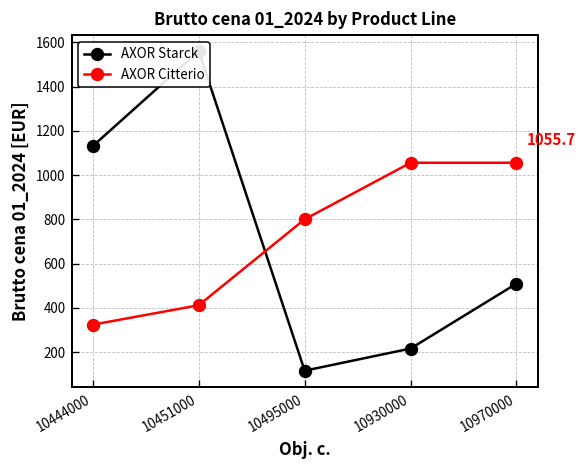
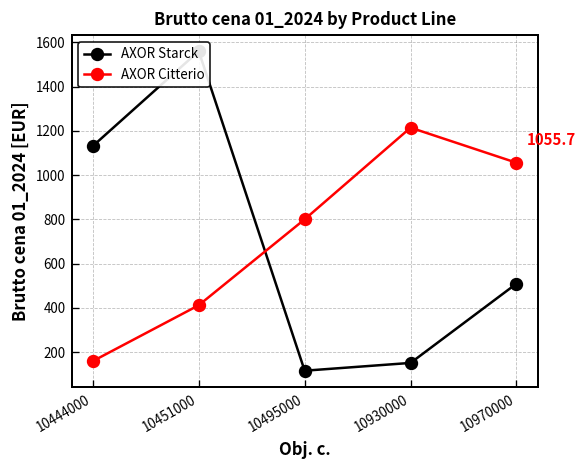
AXOR Citterio, 10444000: 320 -> 160
AXOR Starck, 10930000: 220 -> 150
AXOR Citterio, 10930000: 1060 -> 1210
